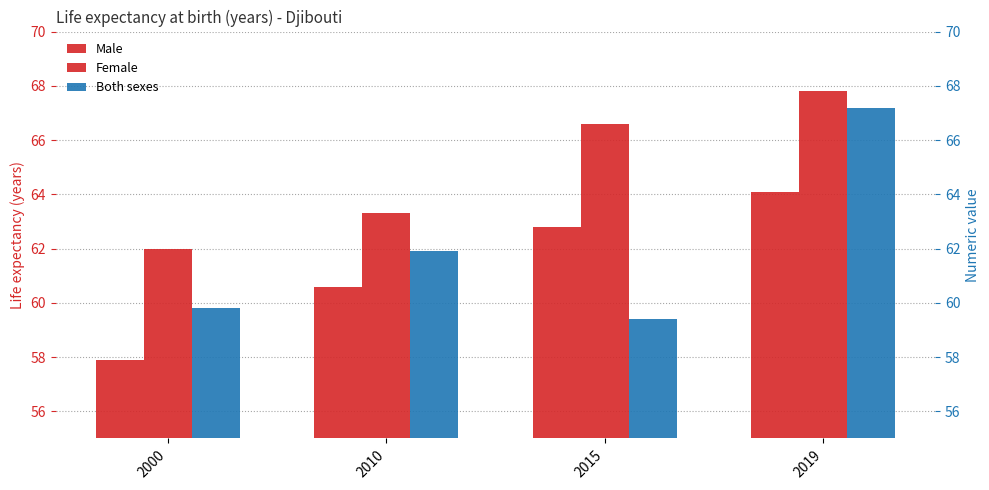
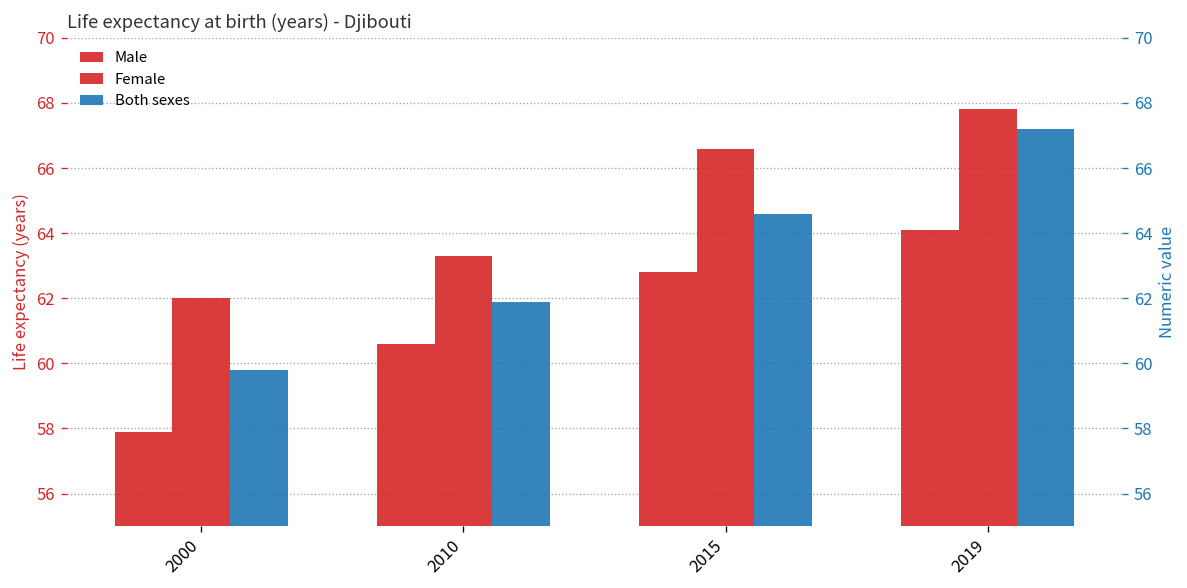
Both sexes, 2015: 59.4 -> 64.6
